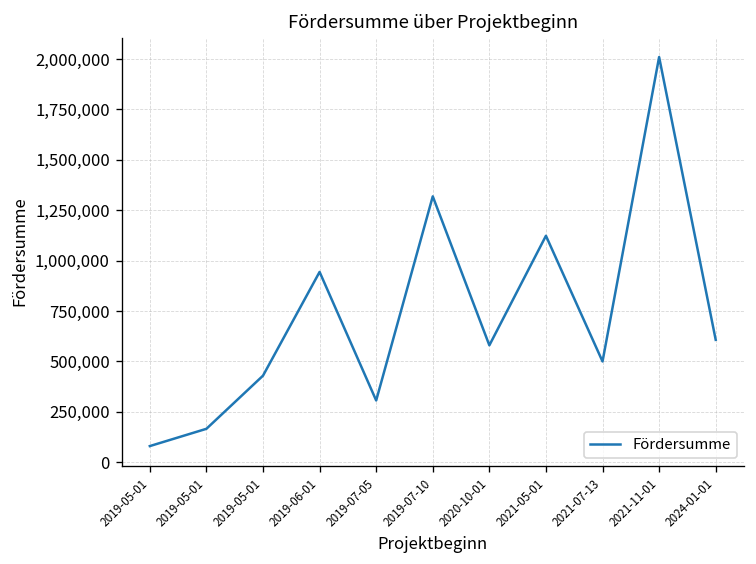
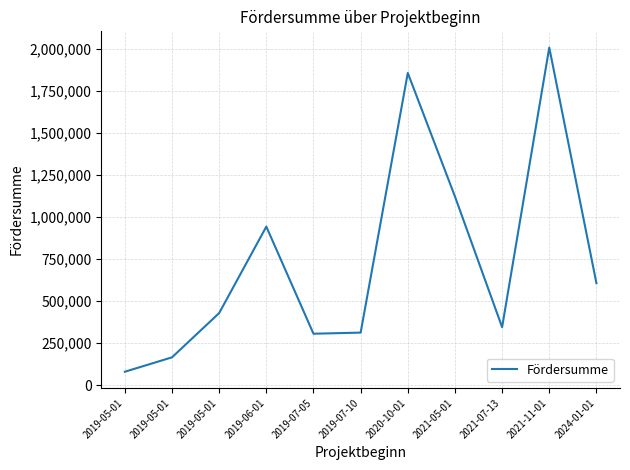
2019-07-10: 1,320,000 -> 310,000
2020-10-01: 580,000 -> 1,860,000
2021-07-13: 500,000 -> 350,000
